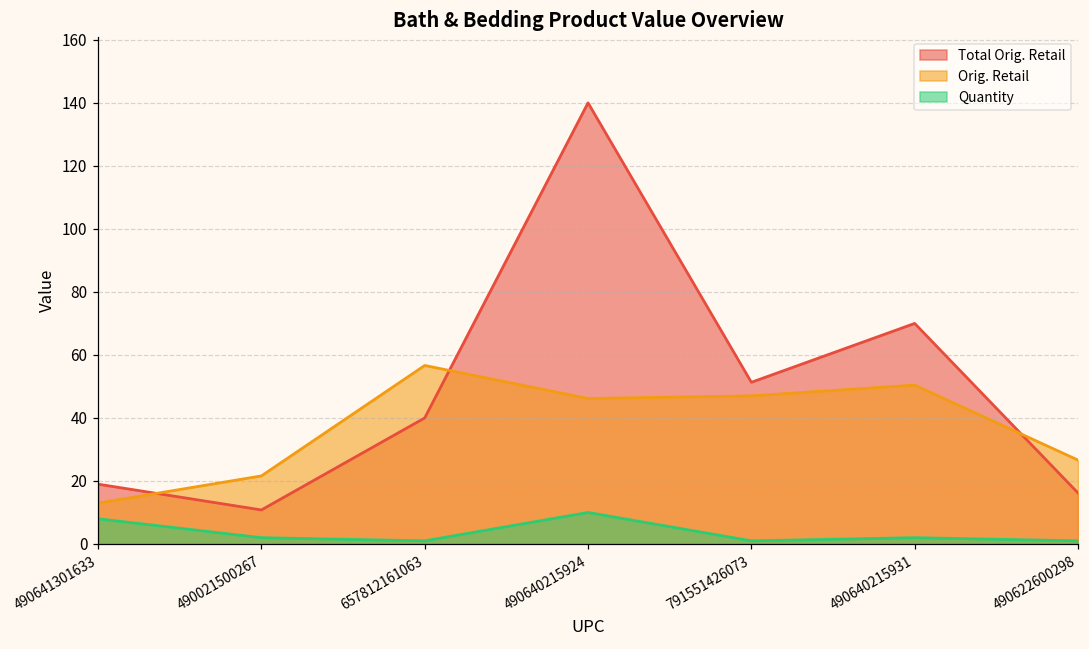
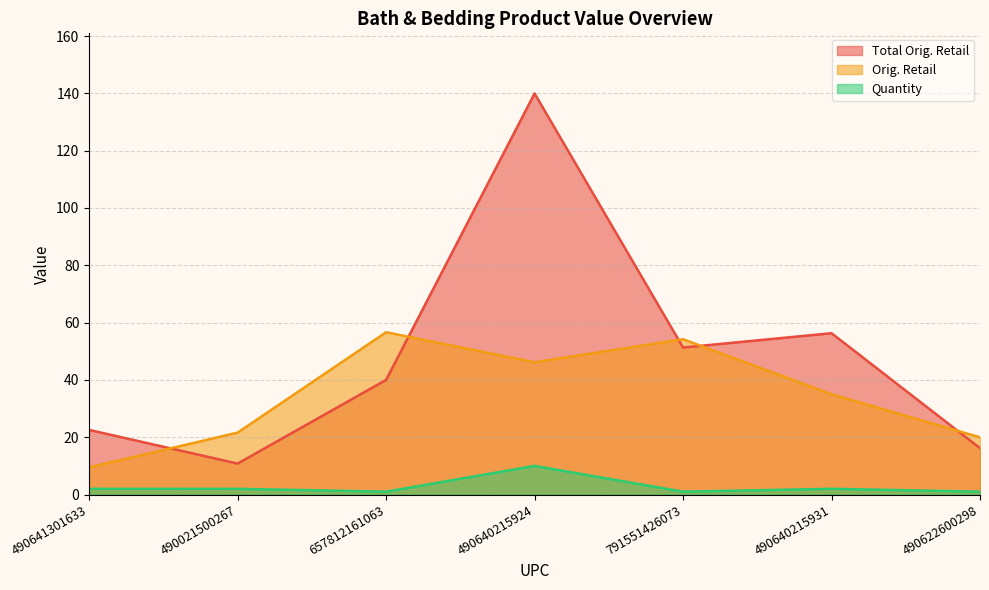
Total Orig. Retail, 490641301633: 19 -> 23
Orig. Retail, 490641301633: 13 -> 9
Quantity, 490641301633: 8 -> 2
Orig. Retail, 791551426073: 47 -> 54
Total Orig. Retail, 490640215931: 70 -> 56
Orig. Retail, 490640215931: 50 -> 35
Orig. Retail, 490622600298: 27 -> 20
